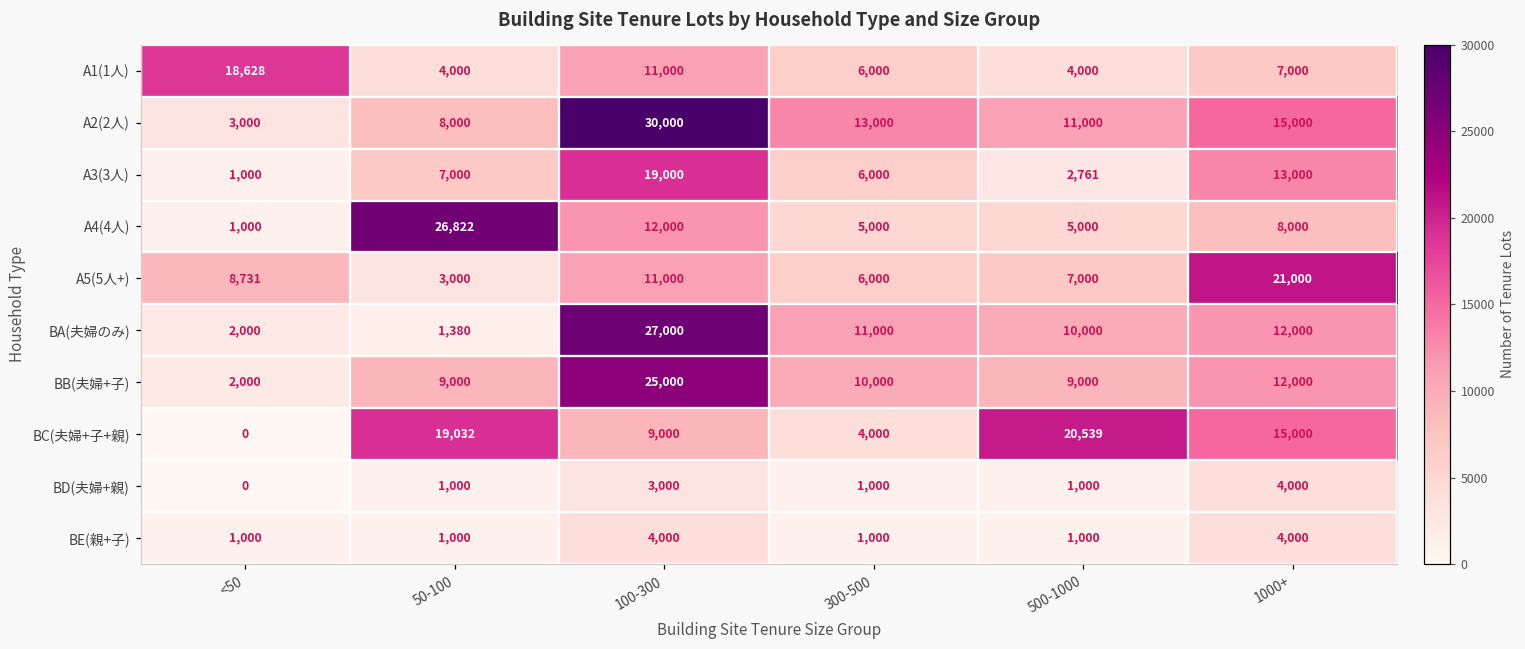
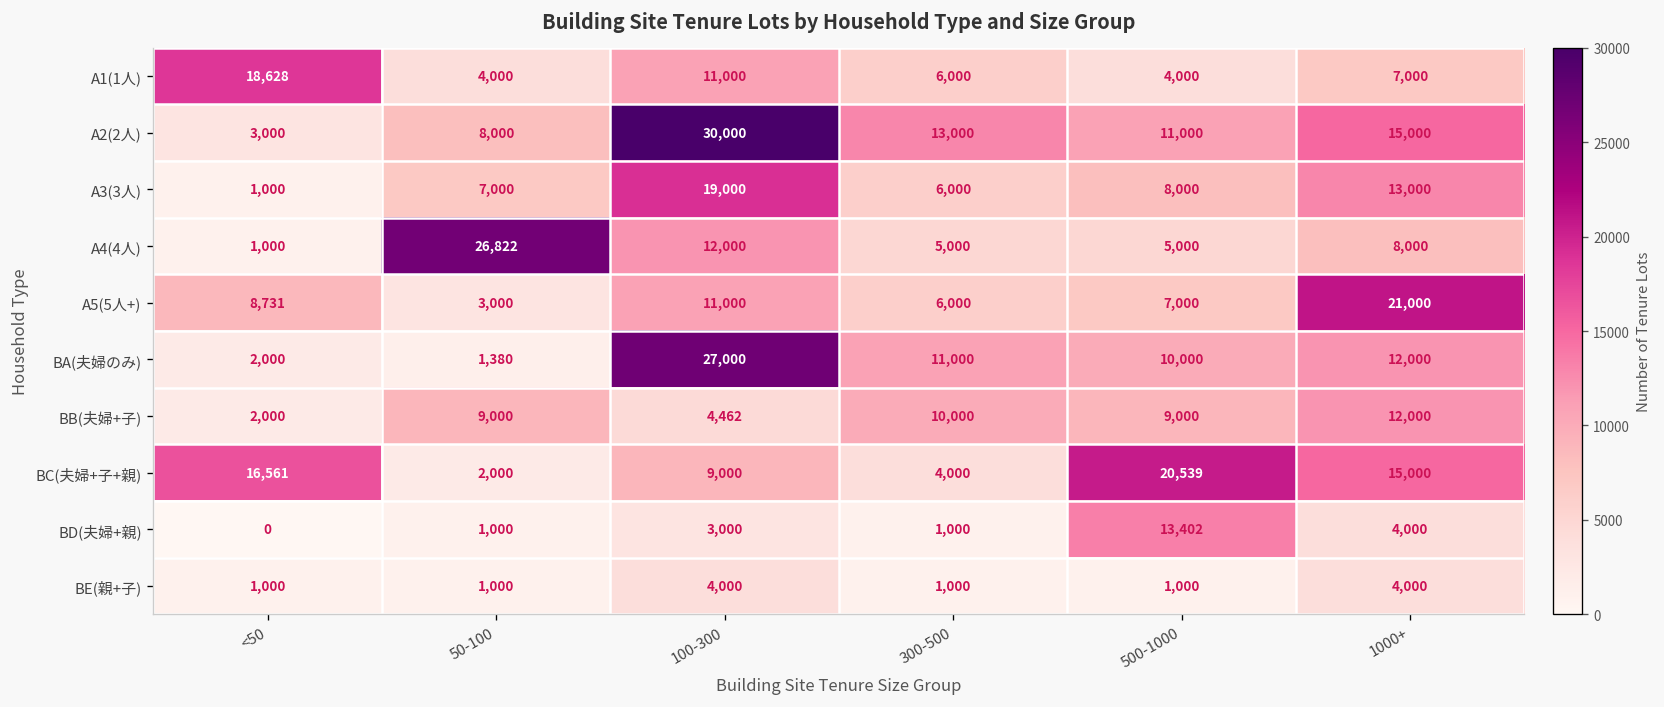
A3(3人), 500-1000: 2,761 -> 8,000
BB(夫婦+子), 100-300: 25,000 -> 4,462
BC(夫婦+子+親), <50: 0 -> 16,561
BC(夫婦+子+親), 50-100: 19,032 -> 2,000
BD(夫婦+親), 500-1000: 1,000 -> 13,402
